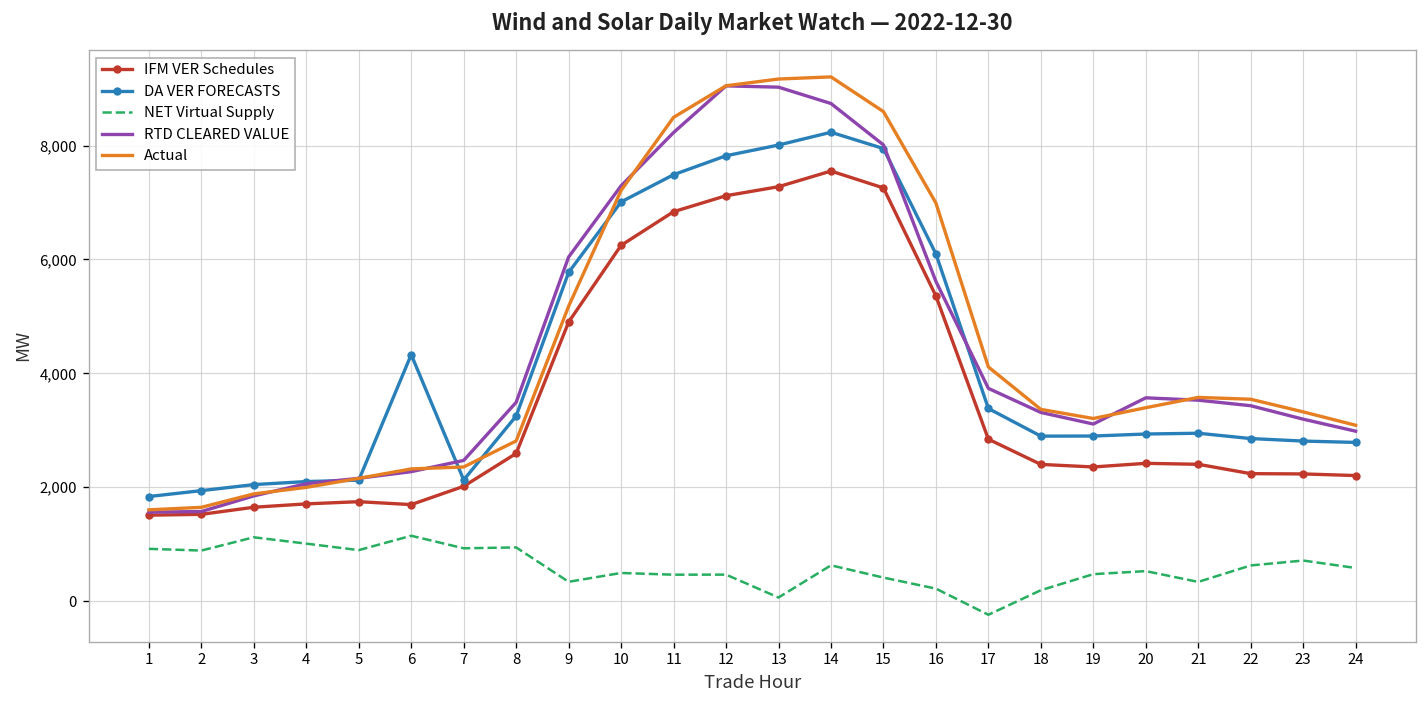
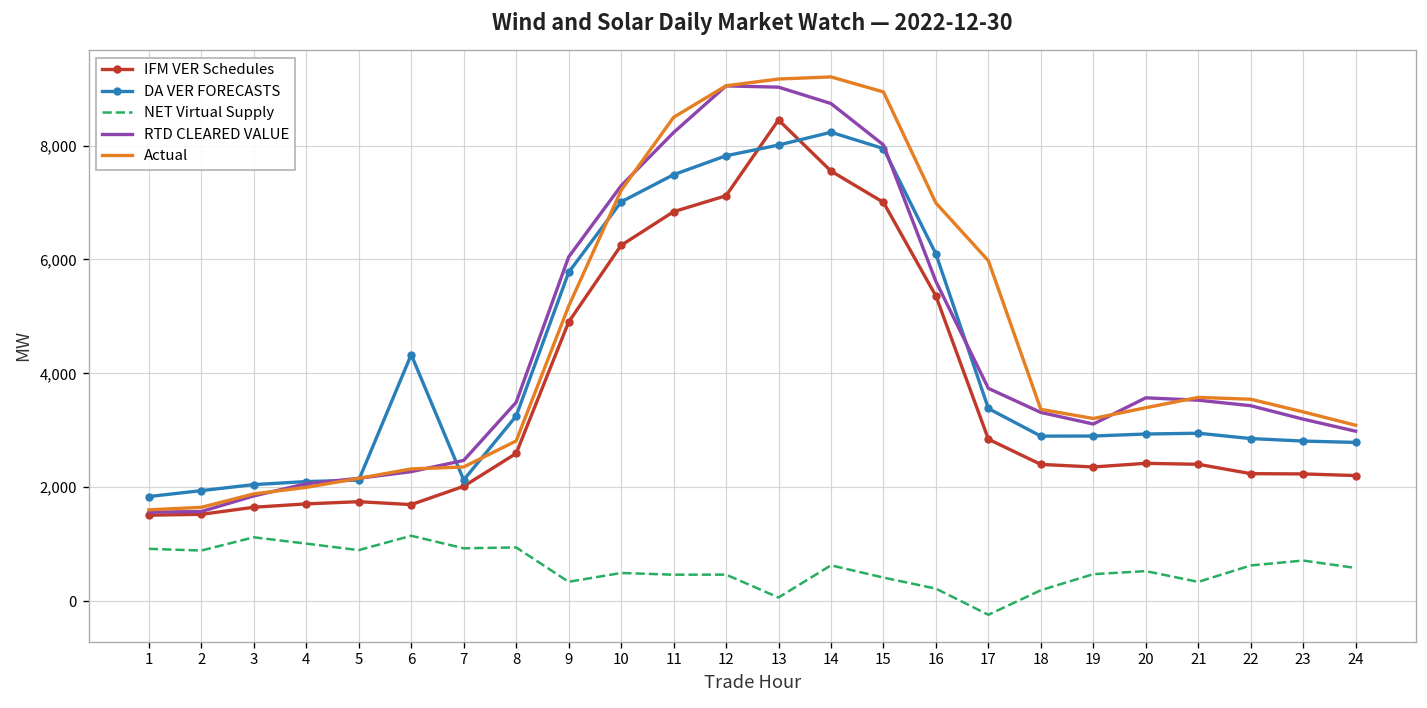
IFM VER Schedules, 13: 7,300 -> 8,400
IFM VER Schedules, 15: 7,300 -> 7,000
Actual, 15: 8,600 -> 8,900
Actual, 17: 4,100 -> 6,000
